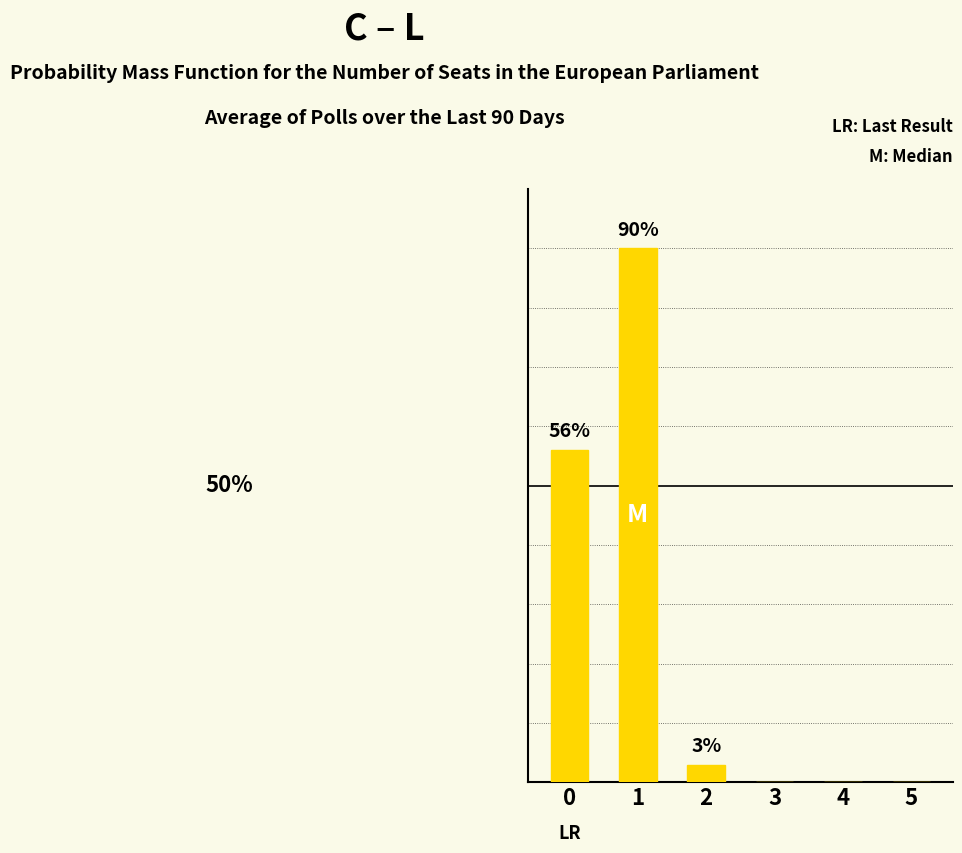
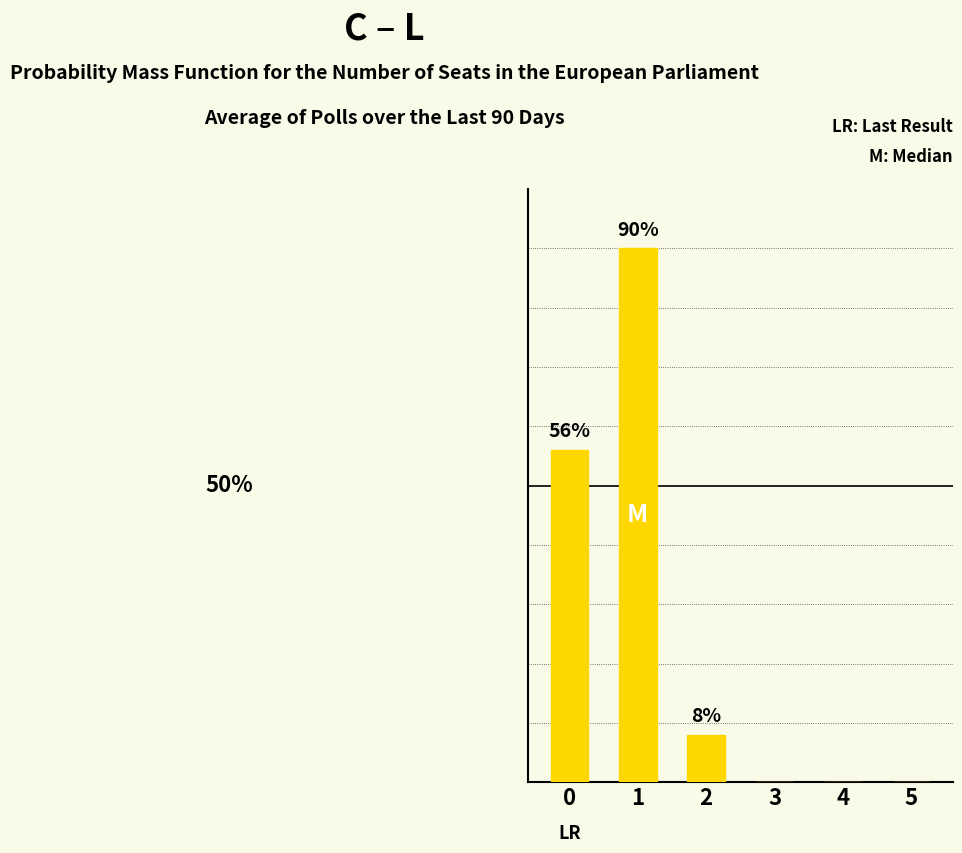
2: 3% -> 8%
